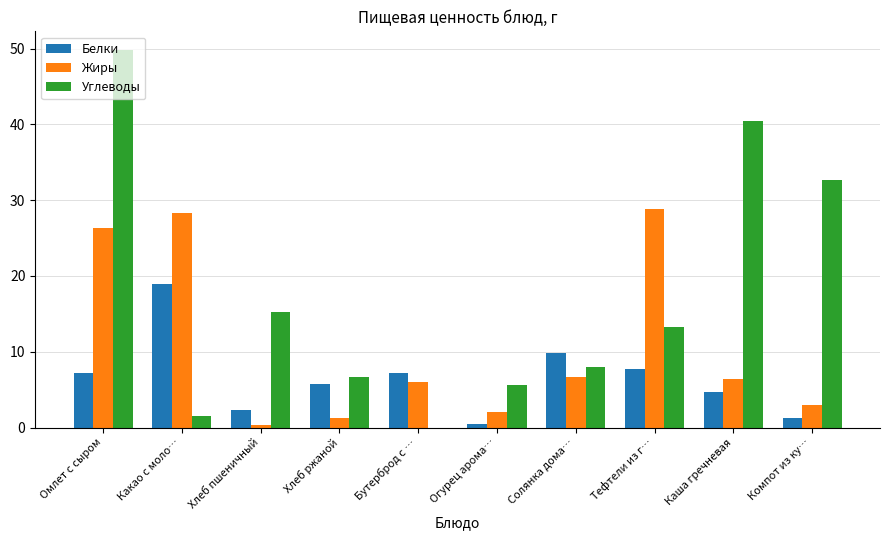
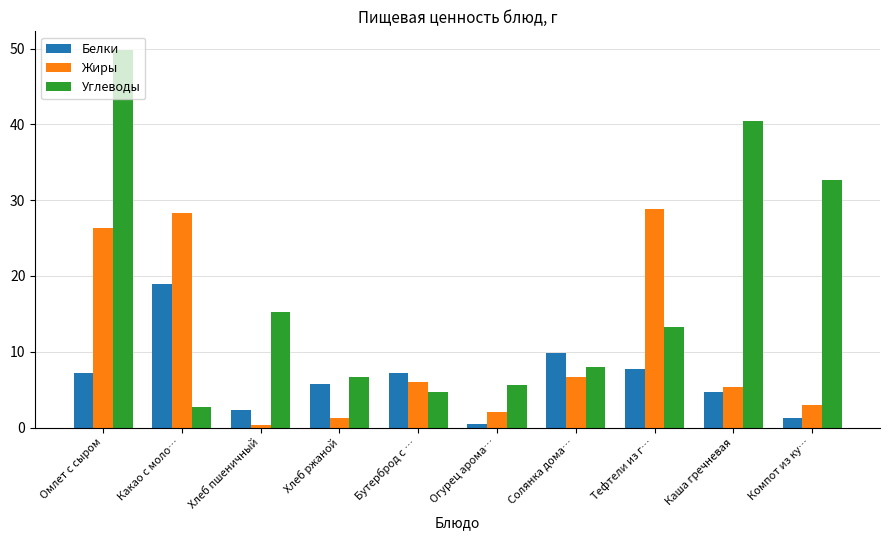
Углеводы, Какао с моло…: 1 -> 3
Углеводы, Бутерброд с …: 0 -> 5
Жиры, Каша гречневая: 6 -> 5
